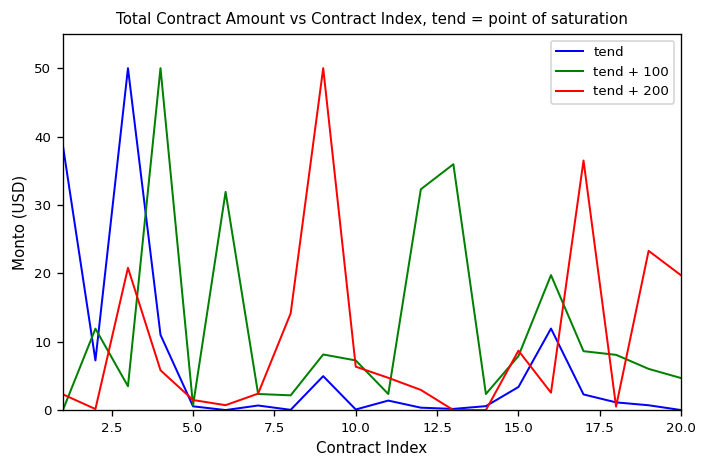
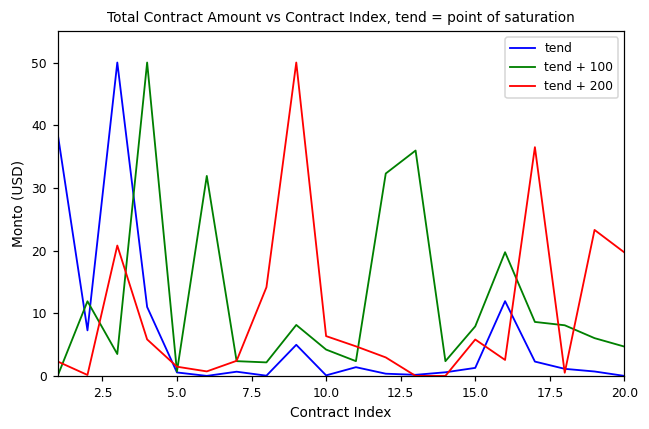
tend + 100, 10.0: 7 -> 4
tend, 15.0: 3 -> 1
tend + 200, 15.0: 9 -> 6
